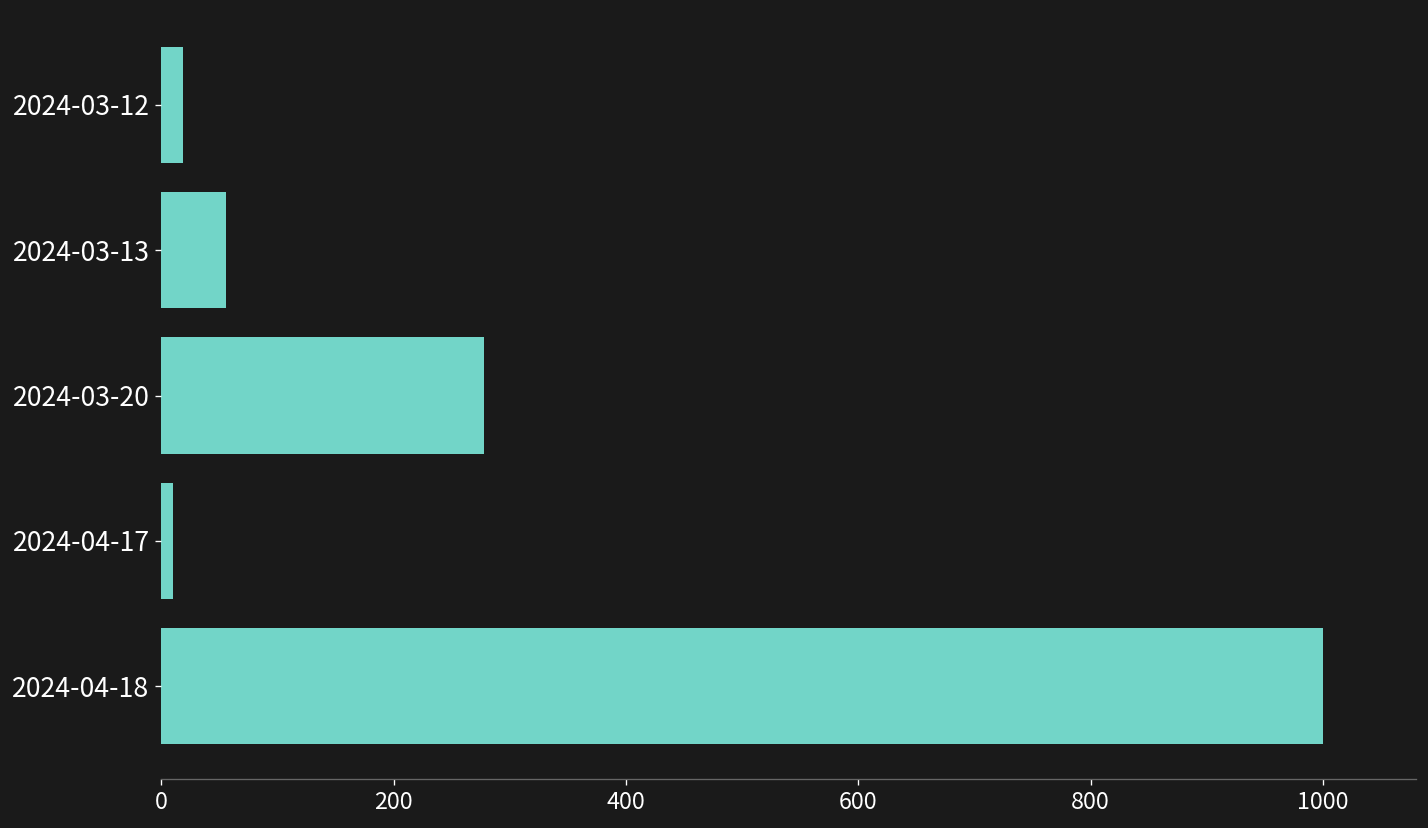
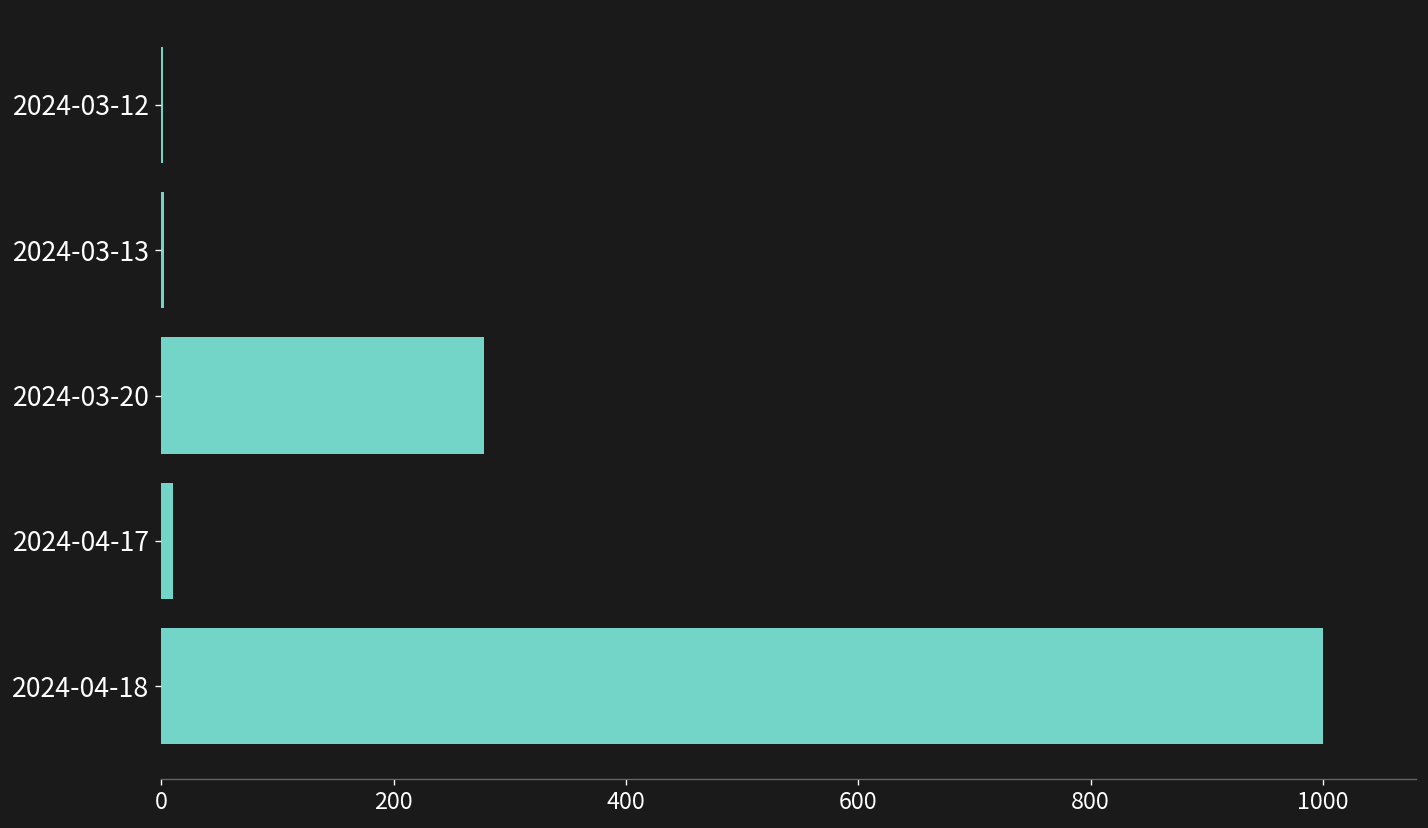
2024-03-12: 20 -> 0
2024-03-13: 60 -> 0
